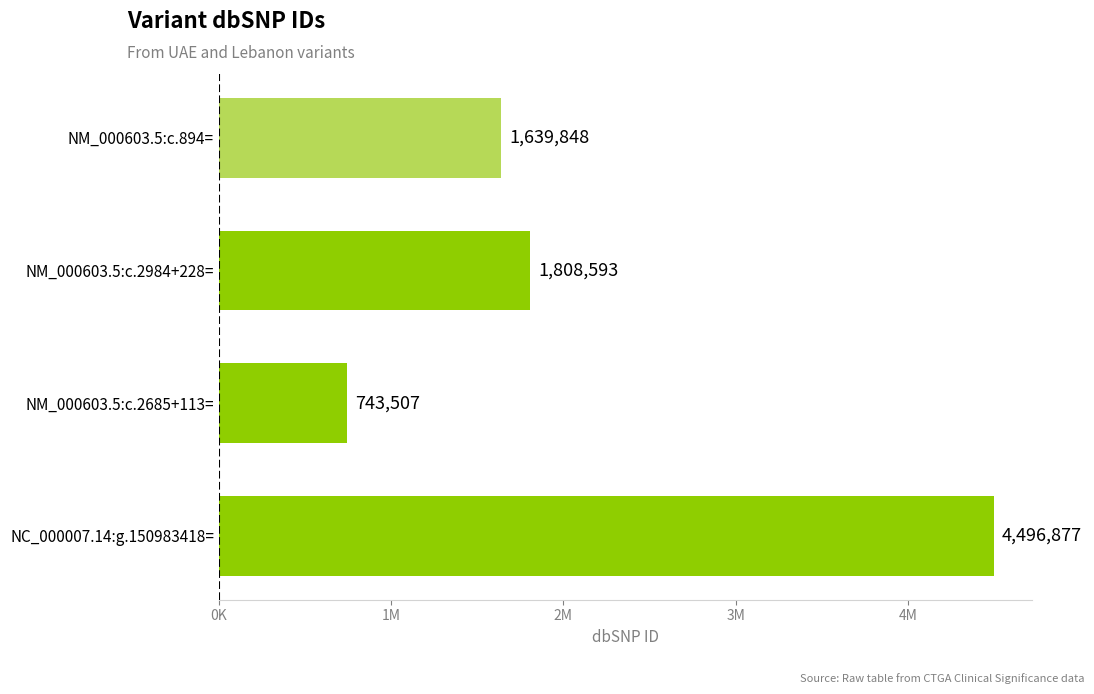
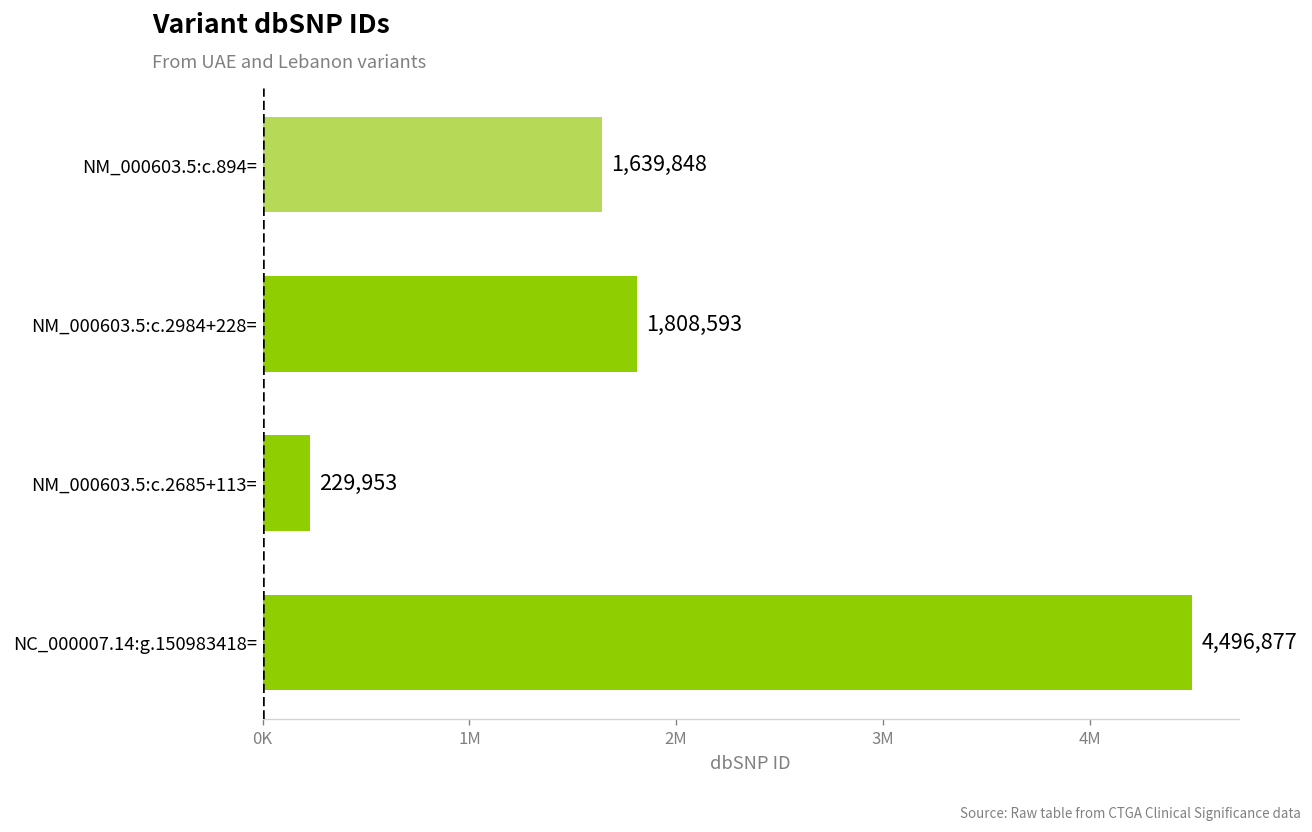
NM_000603.5:c.2685+113=: 743,507 -> 229,953
